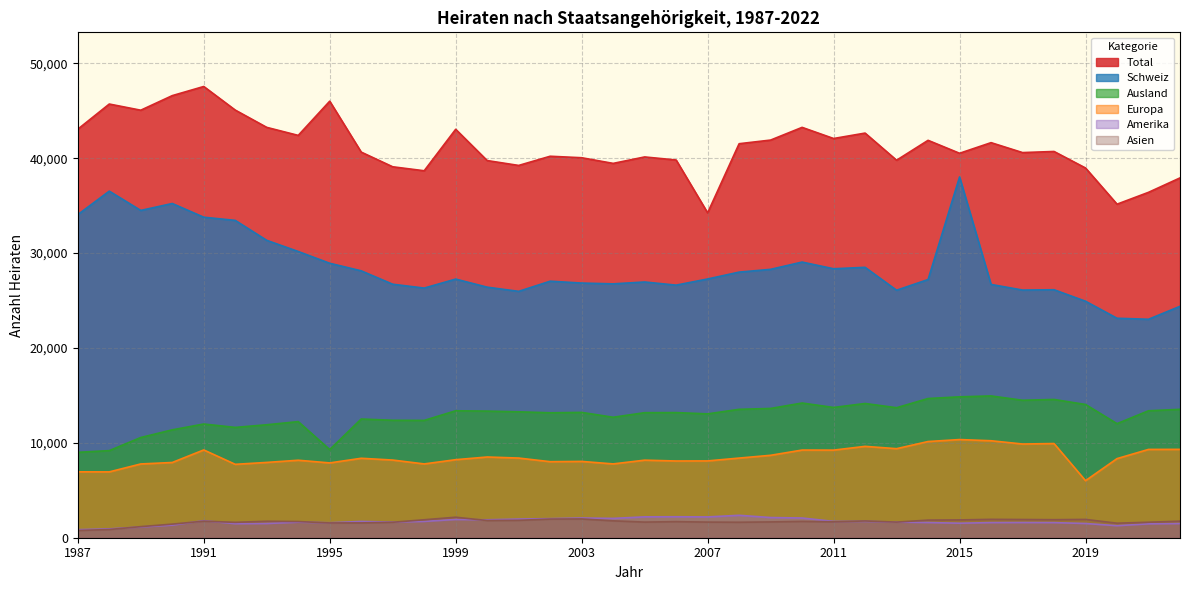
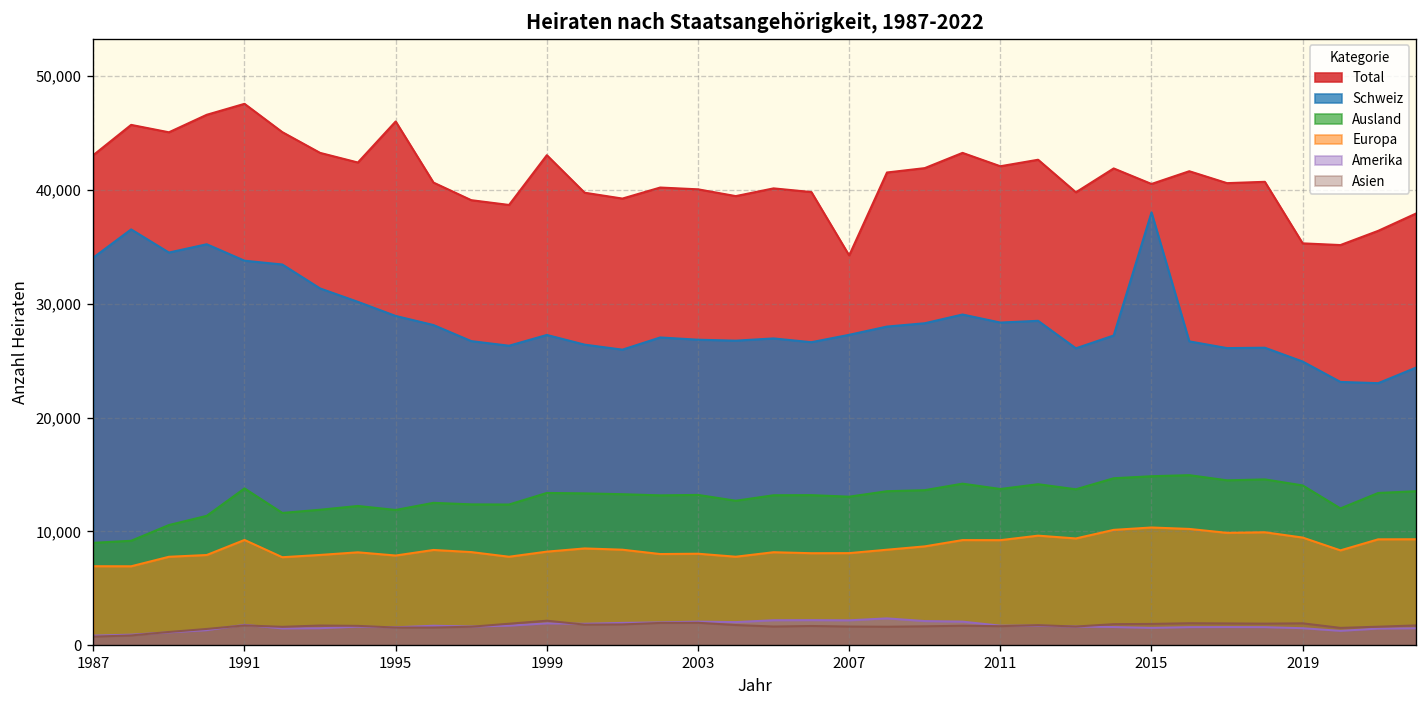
Ausland, 1991: 12,000 -> 14,000
Ausland, 1995: 9,000 -> 12,000
Total, 2019: 39,000 -> 35,000
Europa, 2019: 6,000 -> 9,000
